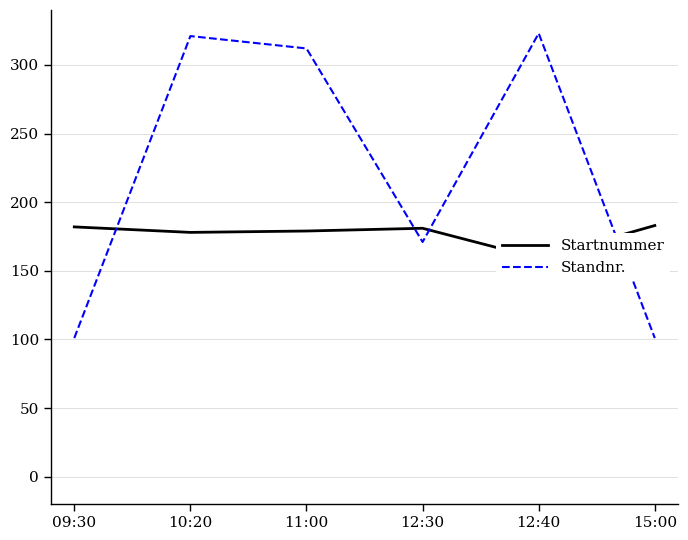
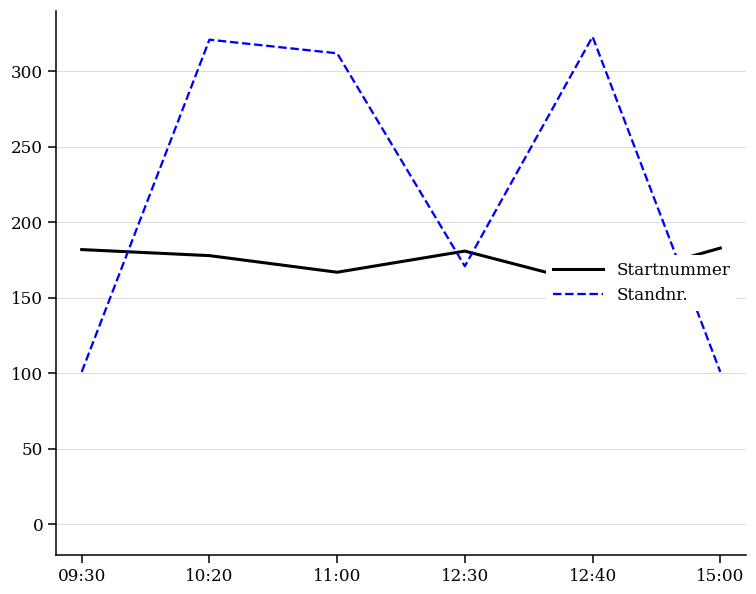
Startnummer, 11:00: 179 -> 167
